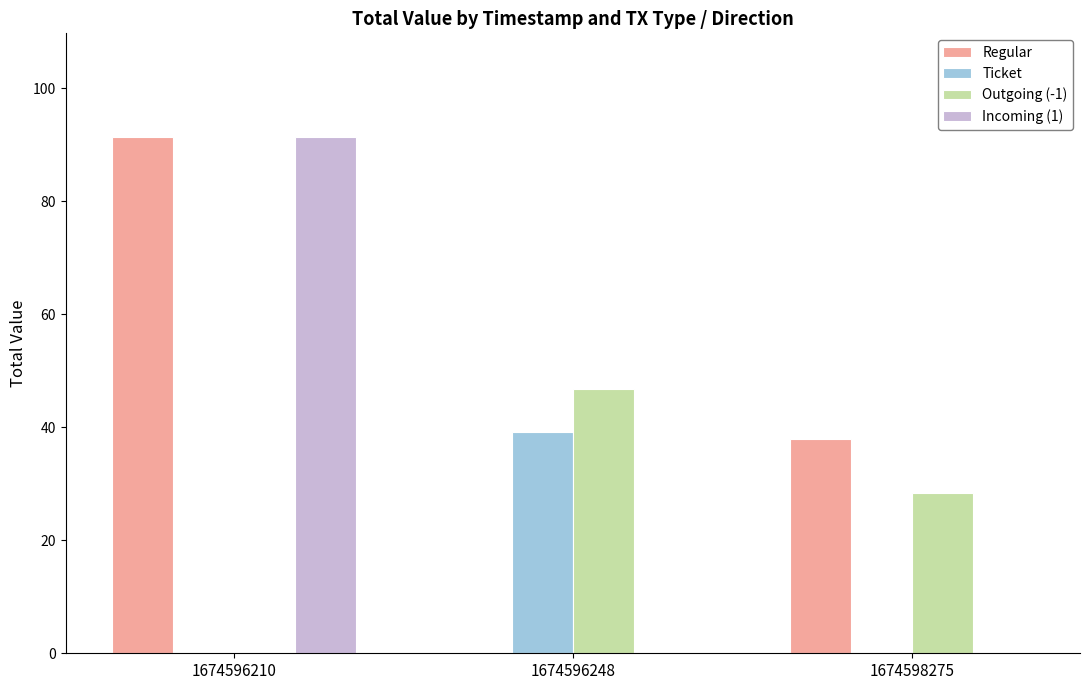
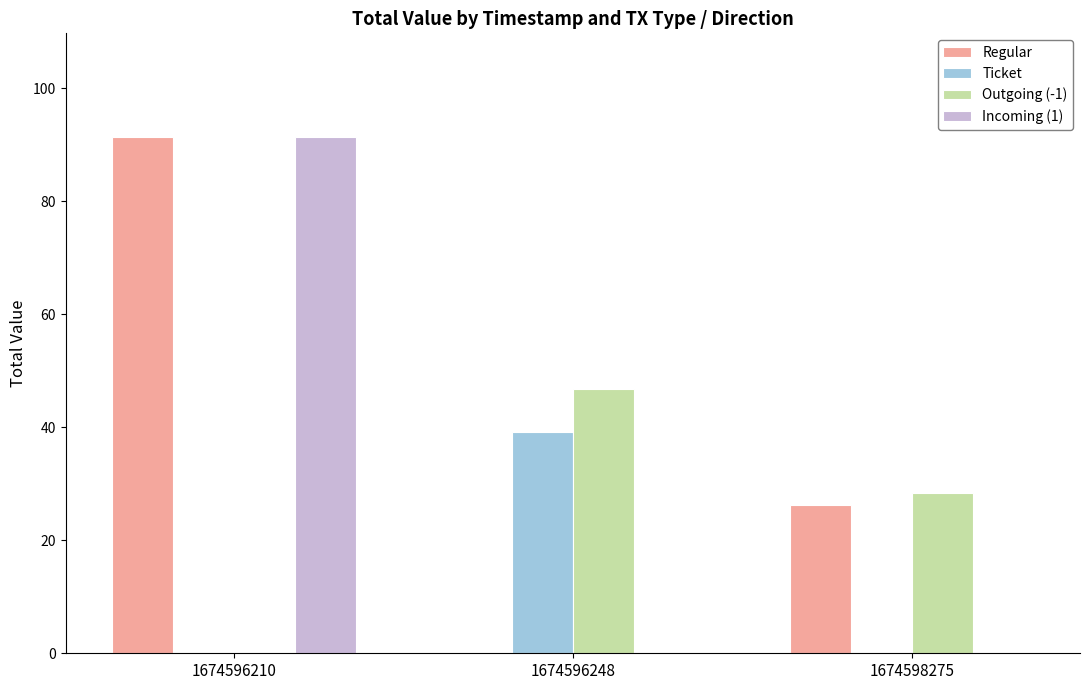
Regular, 1674598275: 38 -> 26
